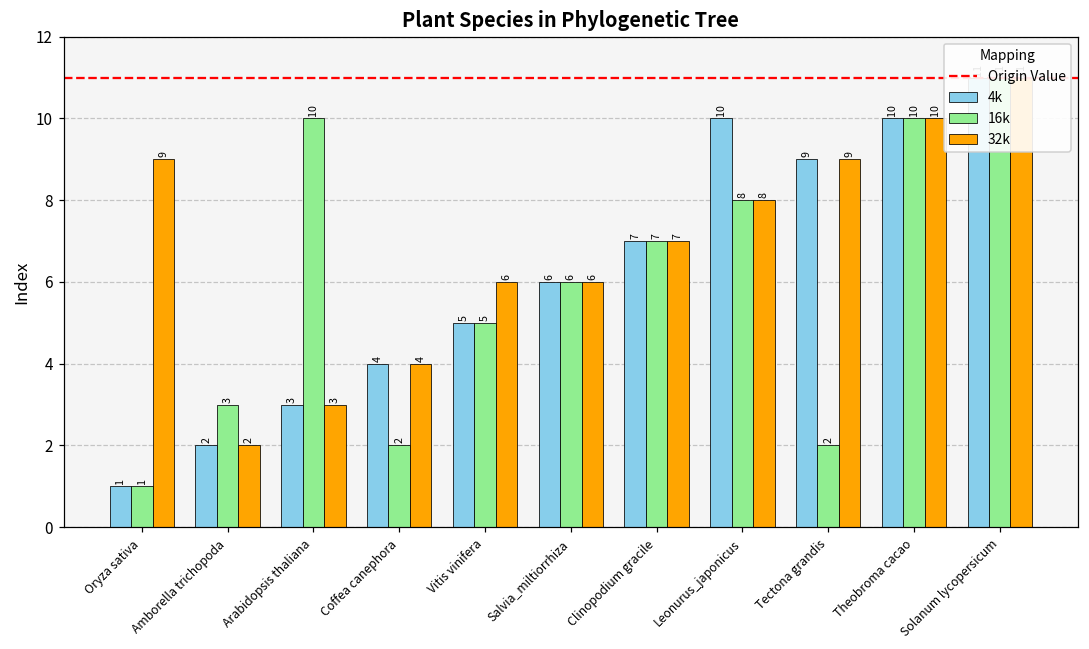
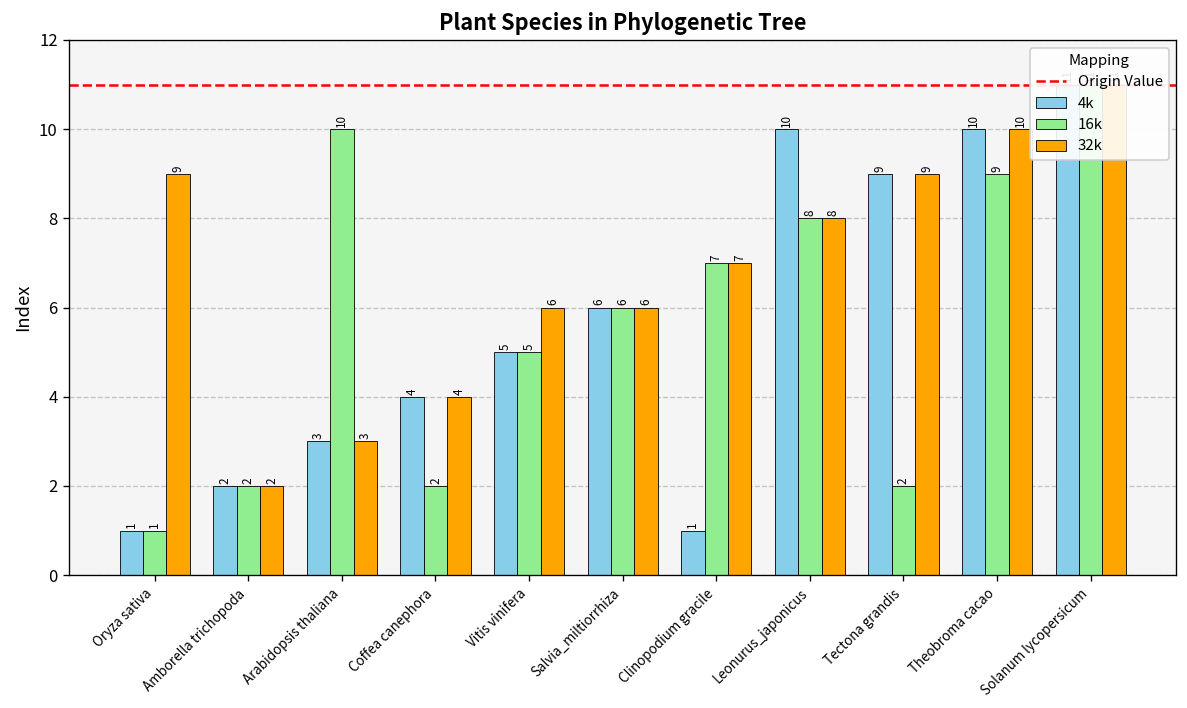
16k, Amborella trichopoda: 3 -> 2
4k, Clinopodium gracile: 7 -> 1
16k, Theobroma cacao: 10 -> 9
